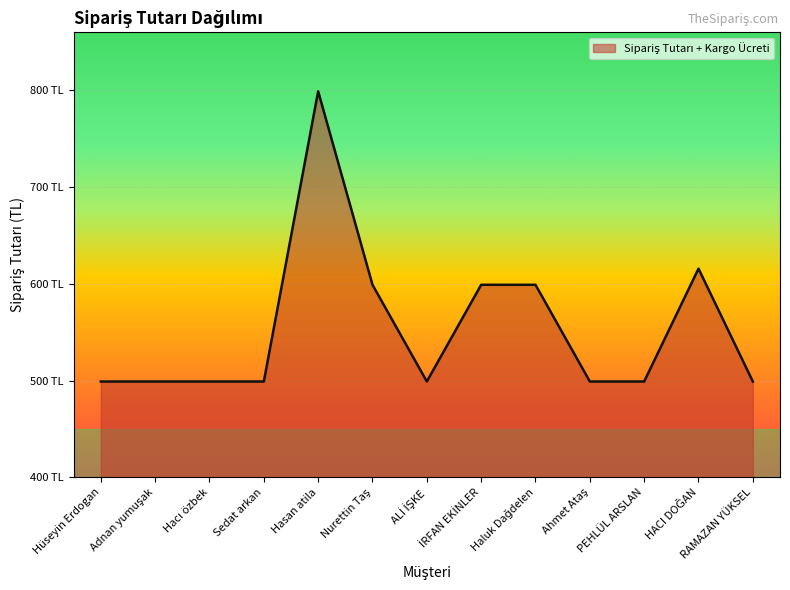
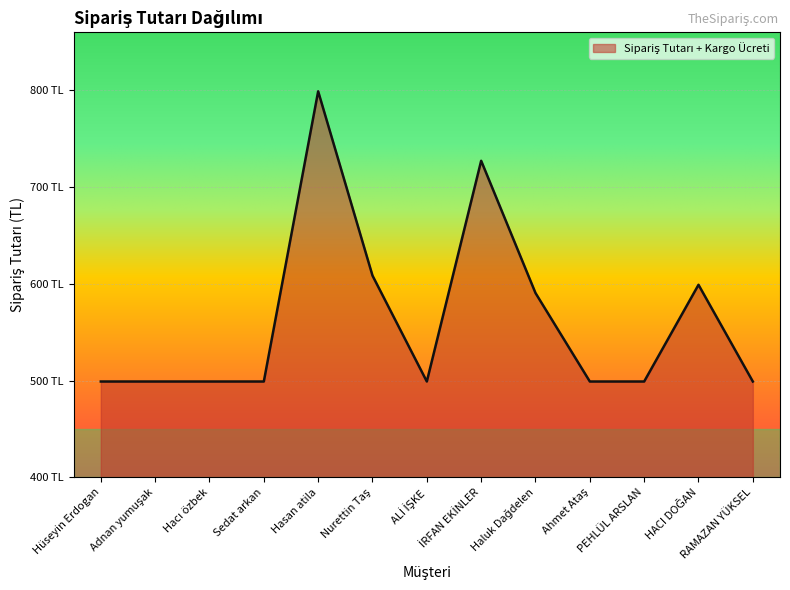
Nurettin Taş: 600 TL -> 610 TL
İRFAN EKİNLER: 600 TL -> 730 TL
Haluk Dağdelen: 600 TL -> 590 TL
HACI DOĞAN: 620 TL -> 600 TL
